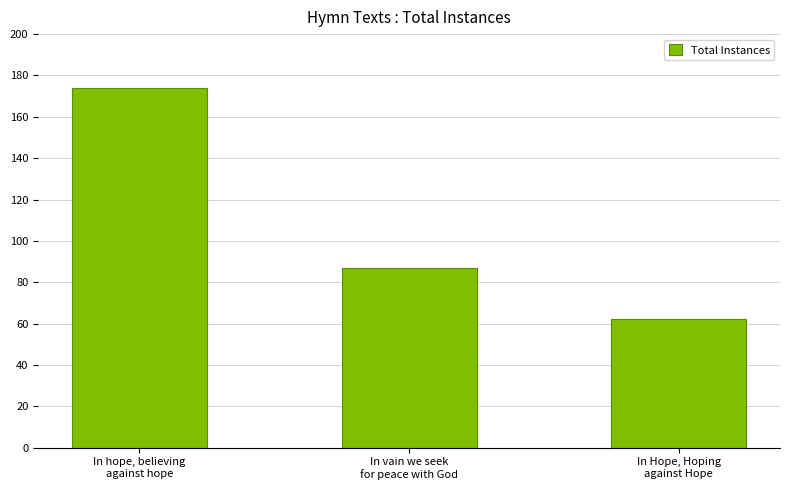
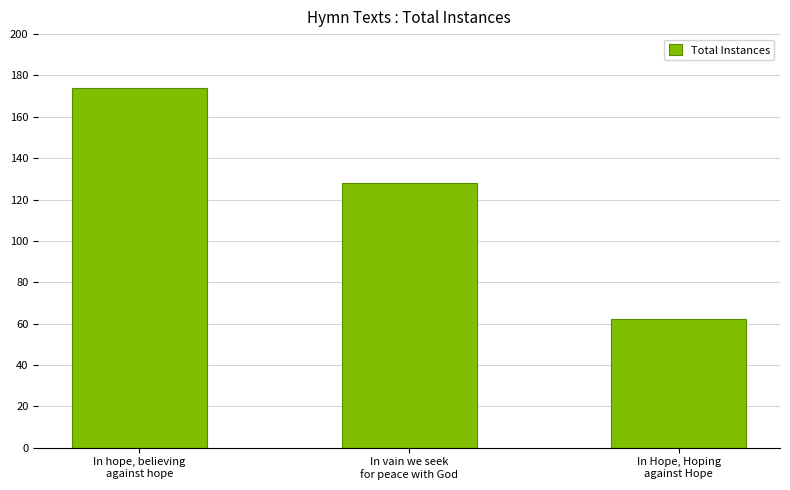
In vain we seek for peace with God: 87 -> 128
